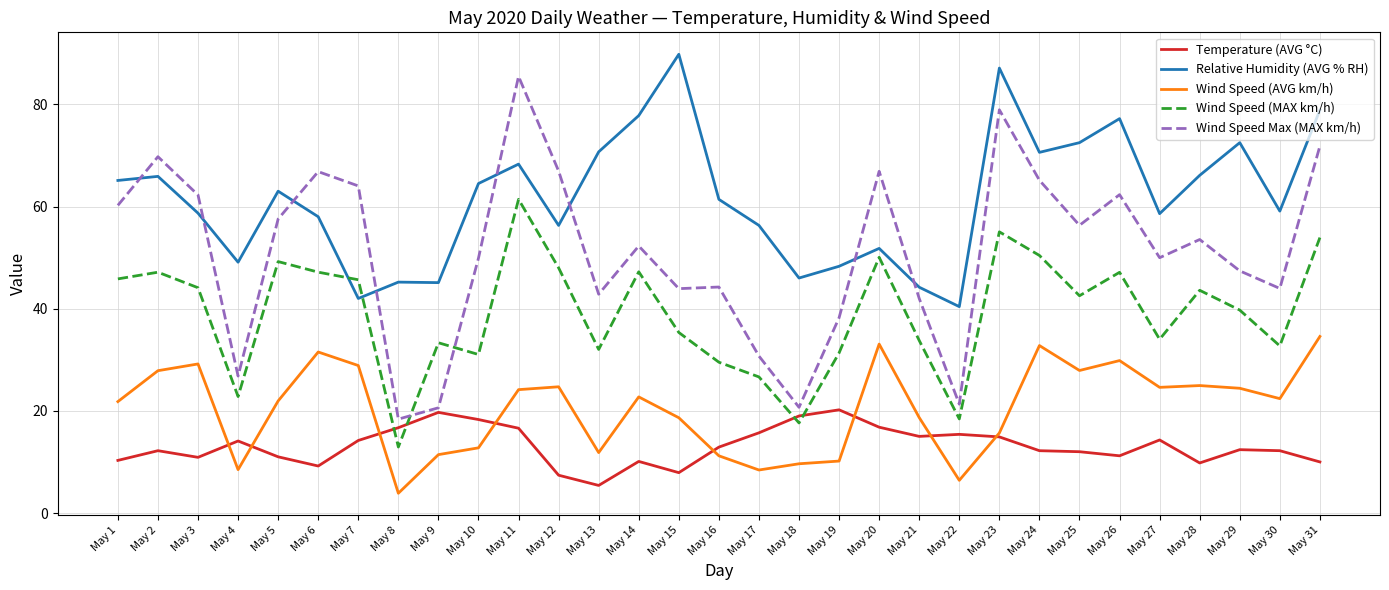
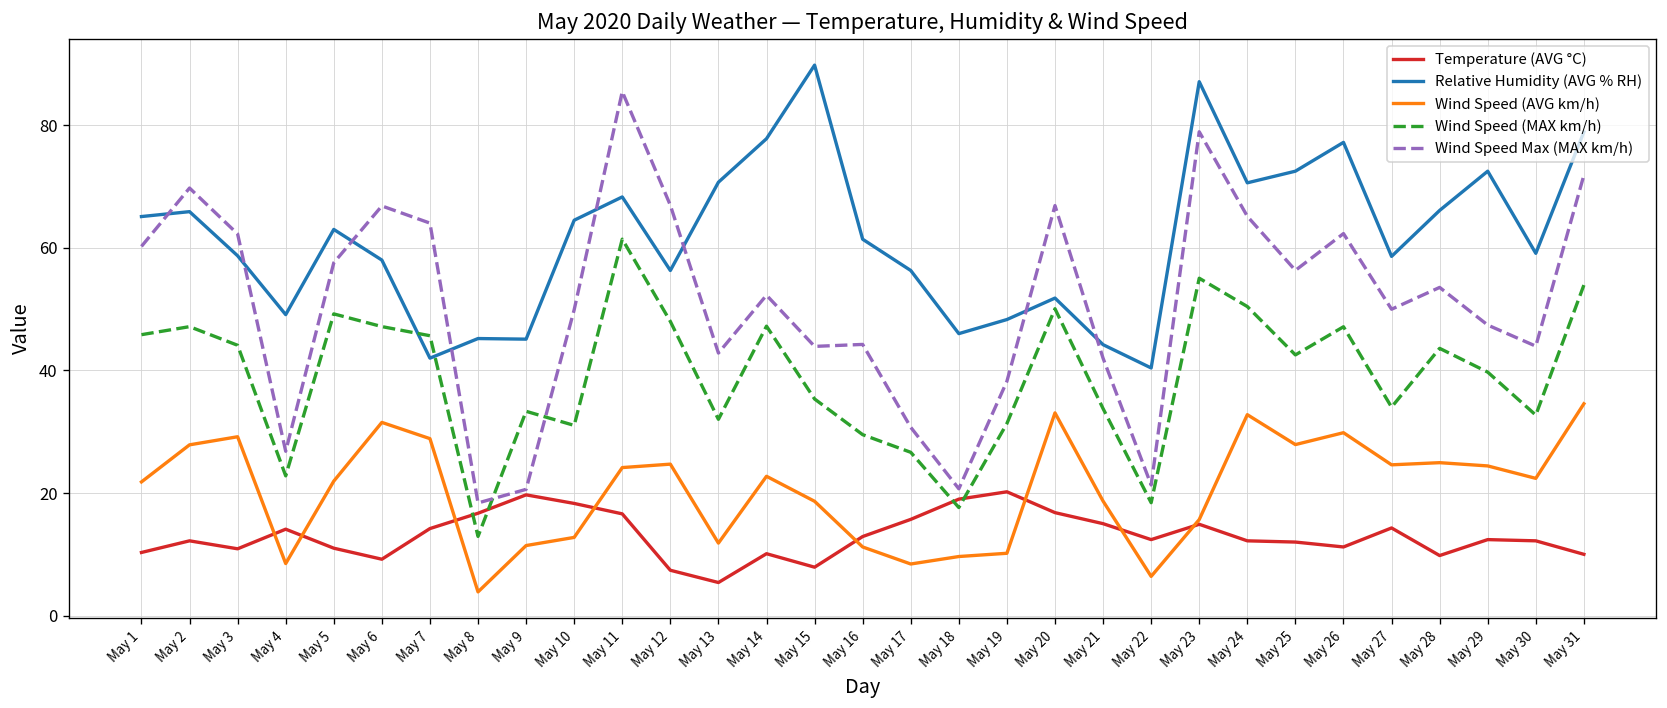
Temperature (AVG °C), May 22: 15 -> 12
